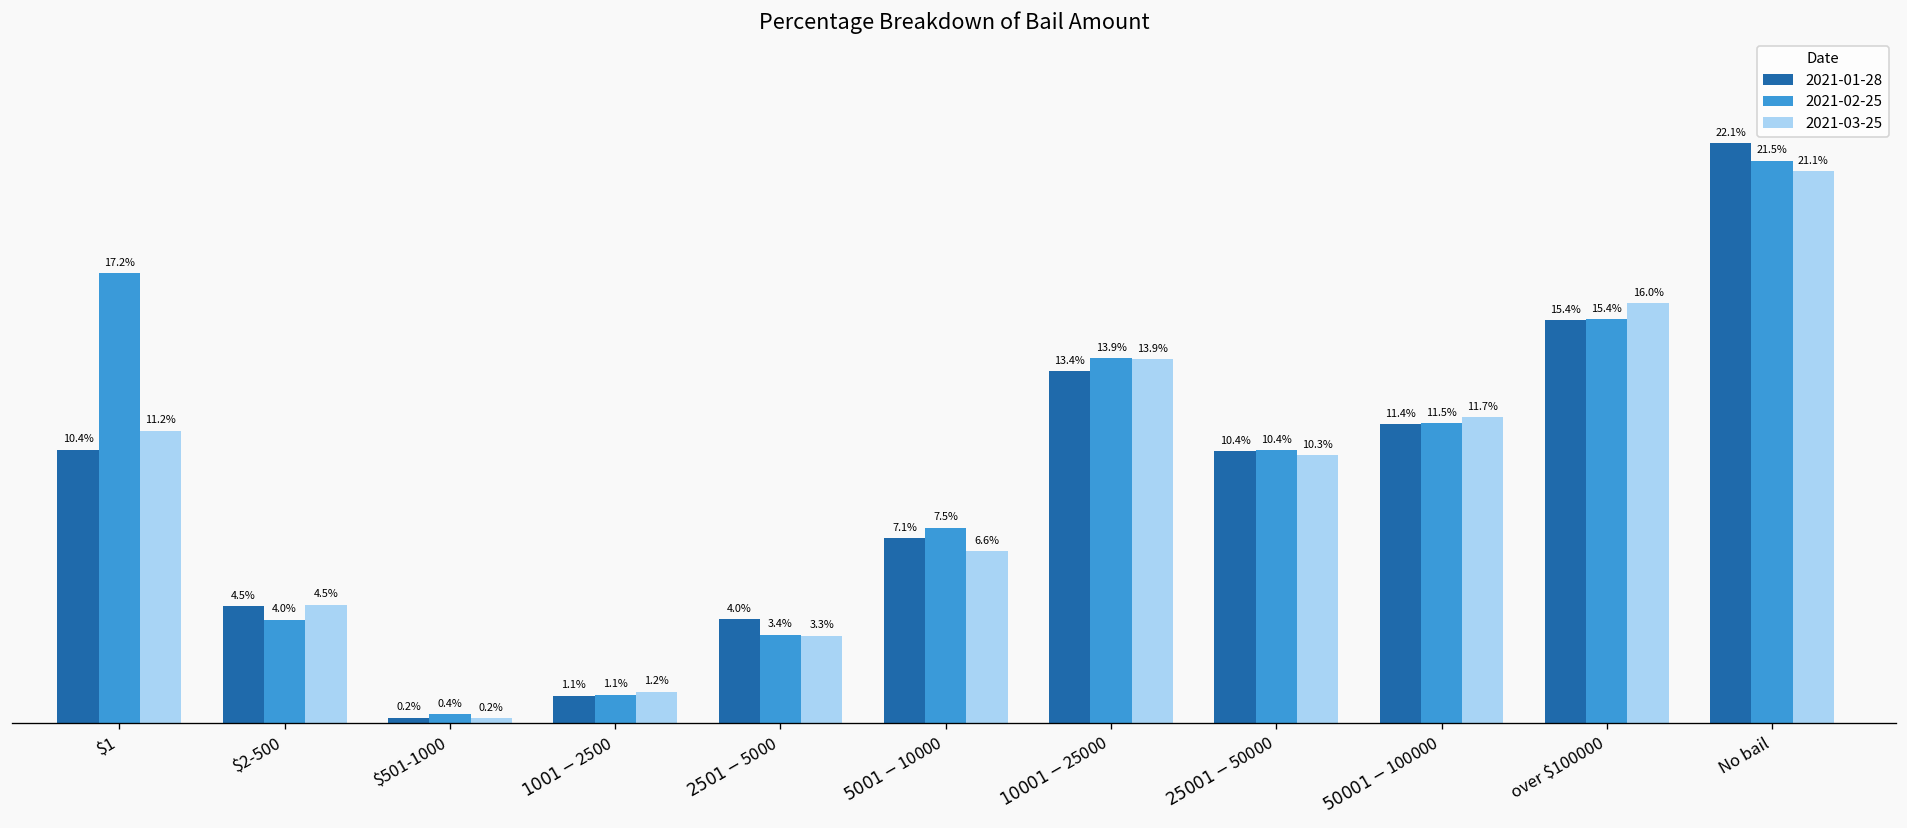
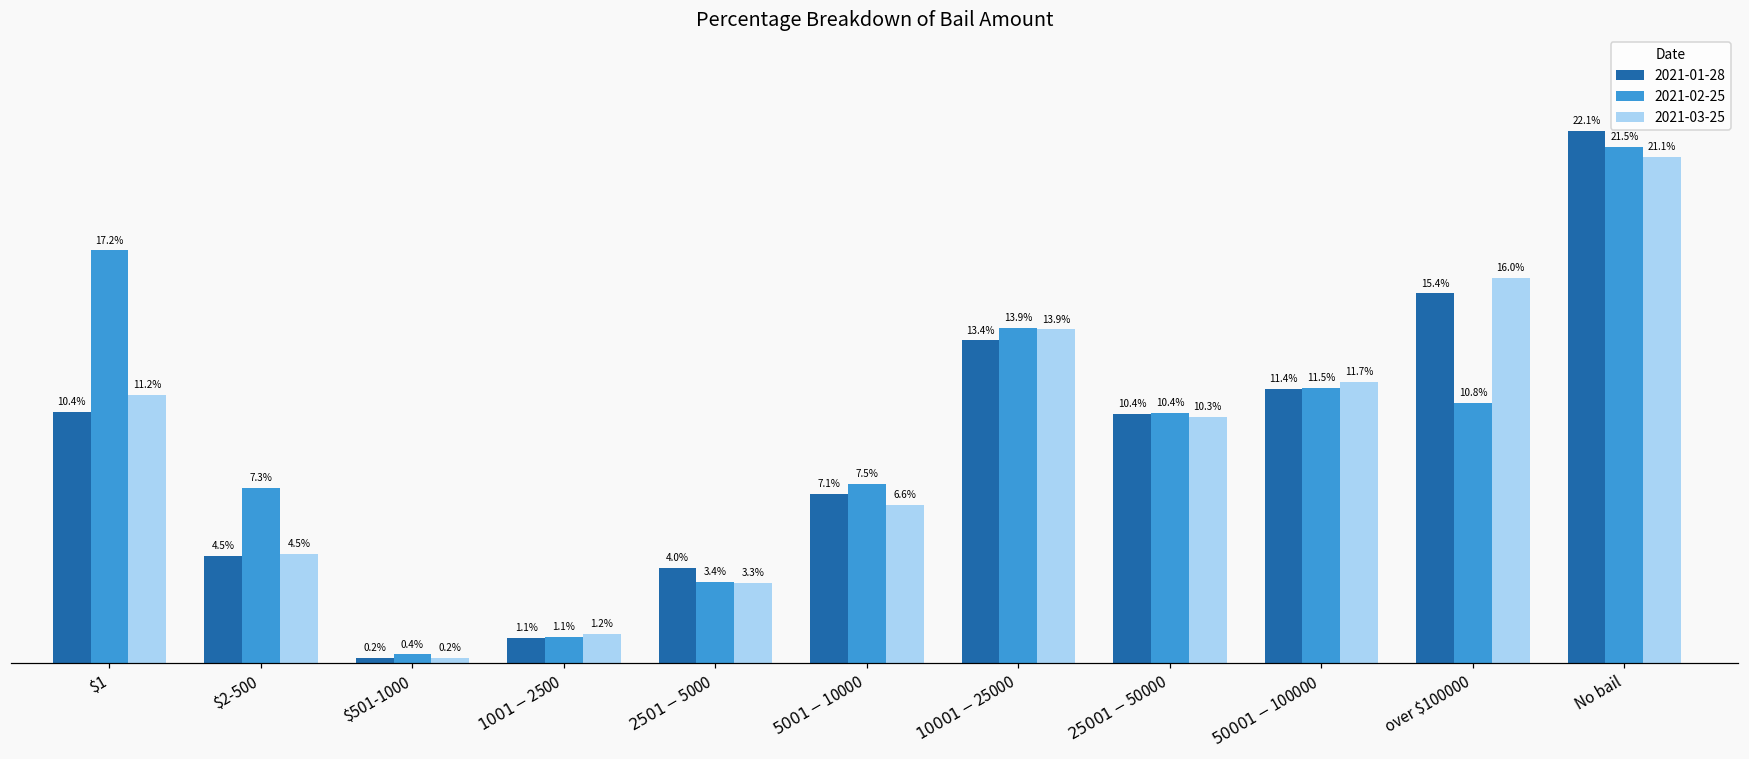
2021-02-25, $2-500: 4.0% -> 7.3%
2021-02-25, over $100000: 15.4% -> 10.8%
